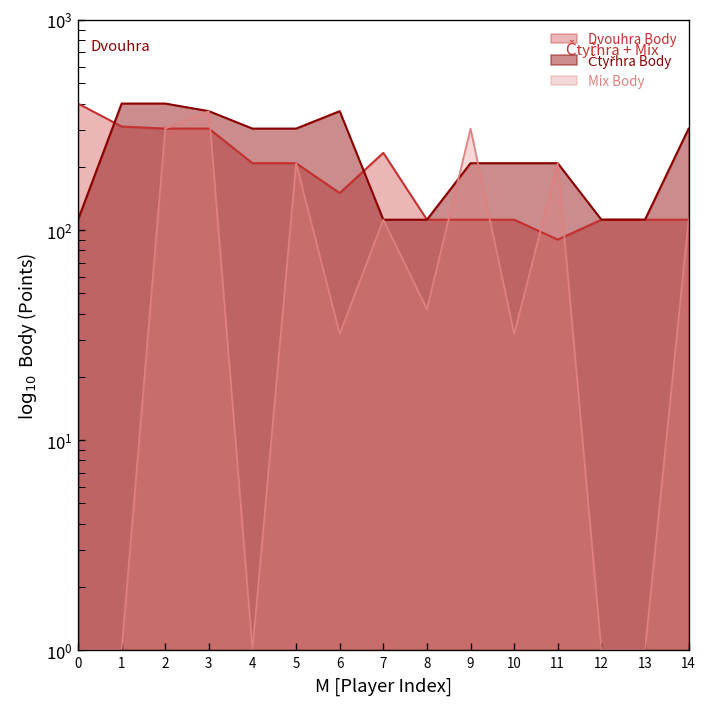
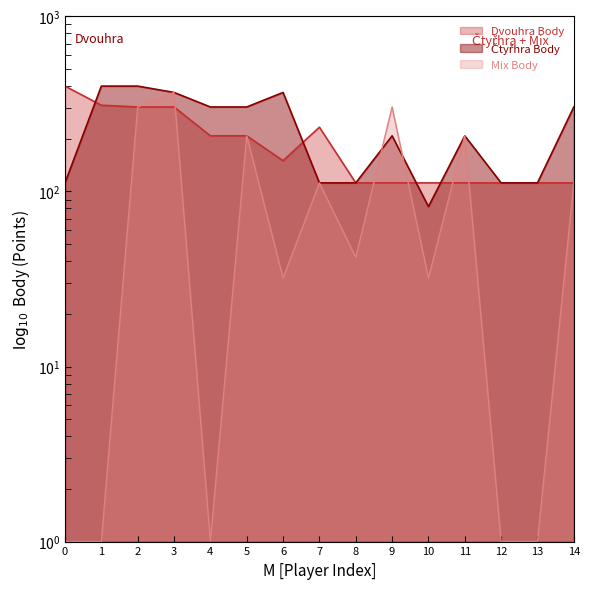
Čtyřhra Body, 10: 210 -> 80
Dvouhra Body, 11: 90 -> 110
